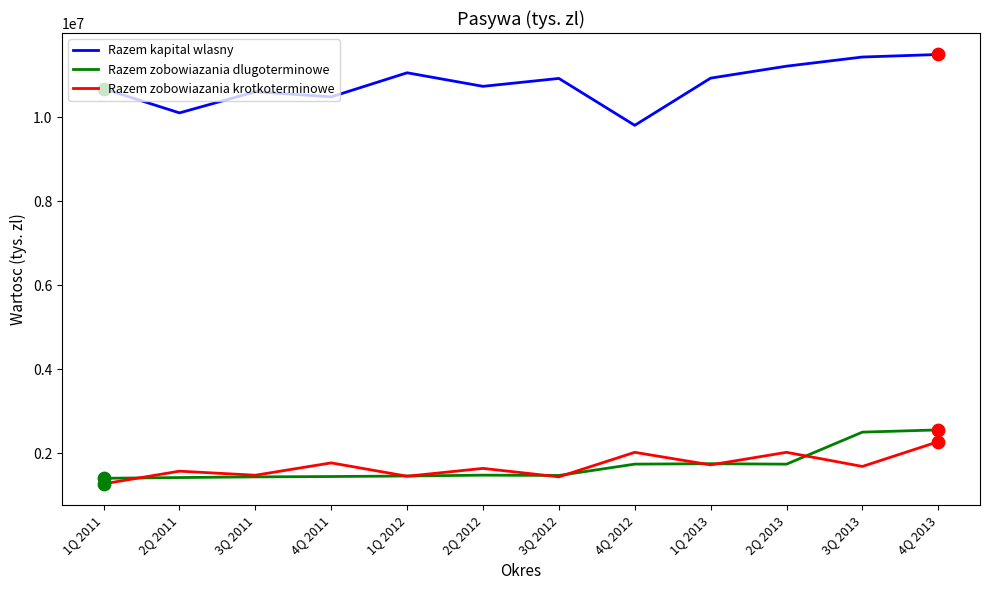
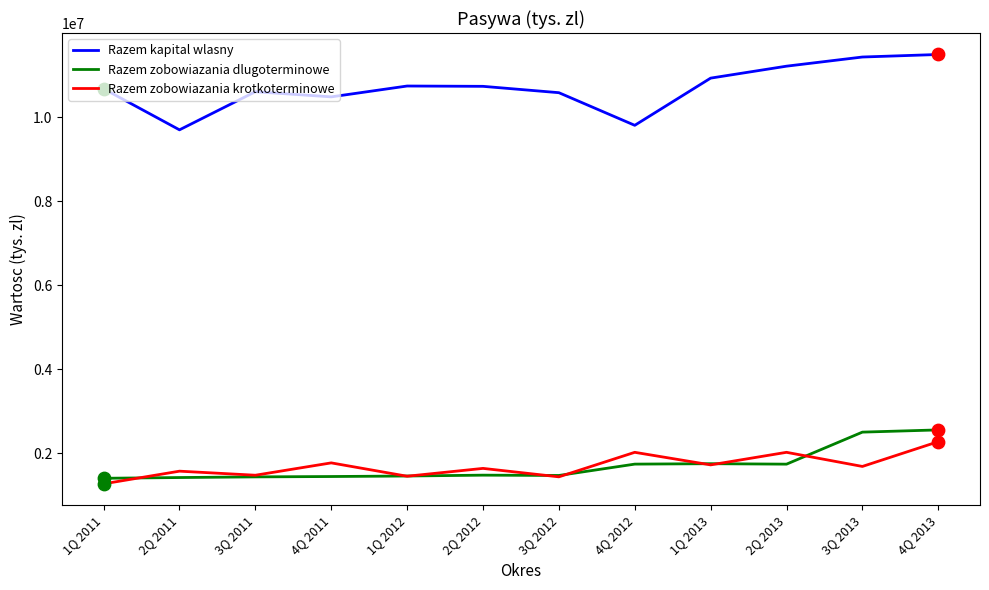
Razem kapital wlasny, 2Q 2011: 10100000 -> 9700000
Razem kapital wlasny, 1Q 2012: 11100000 -> 10700000
Razem kapital wlasny, 3Q 2012: 10900000 -> 10600000
